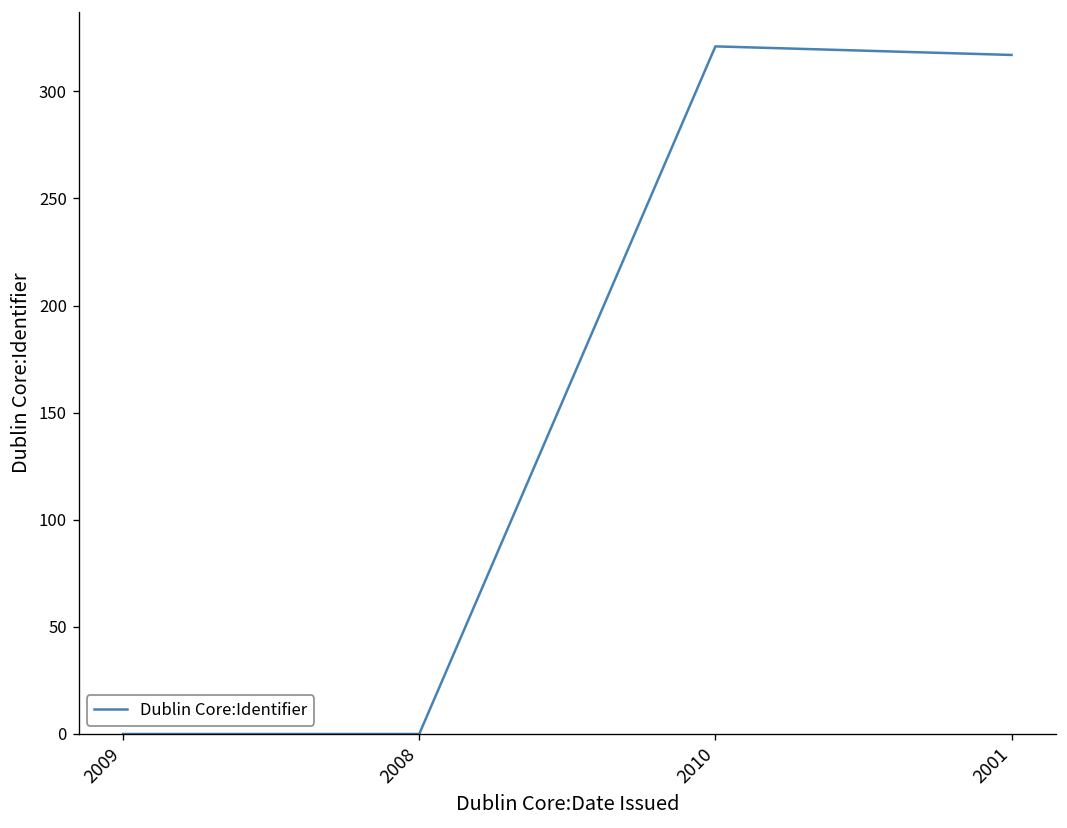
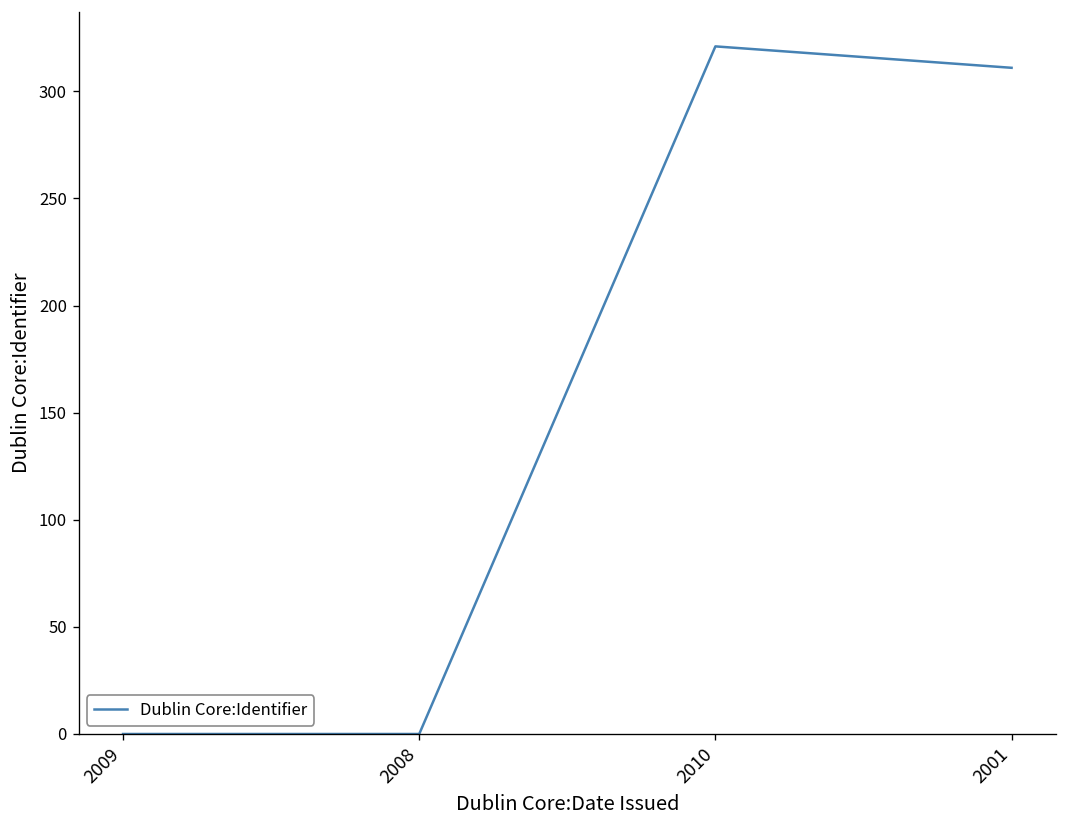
2001: 317 -> 311
